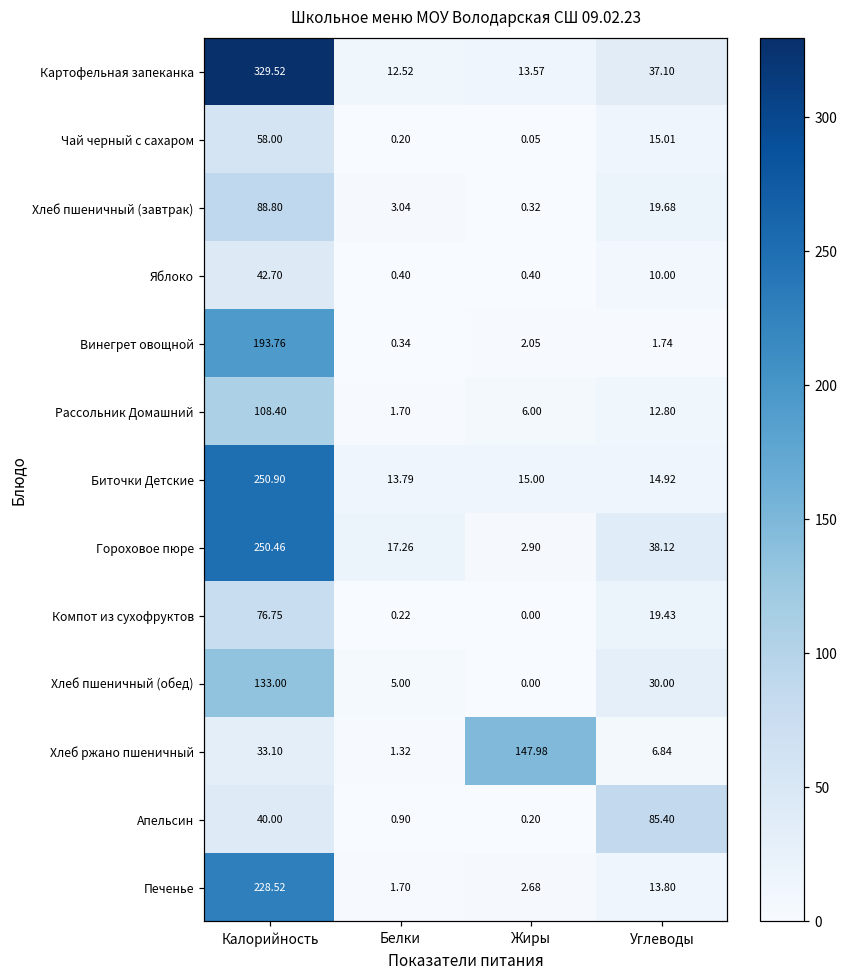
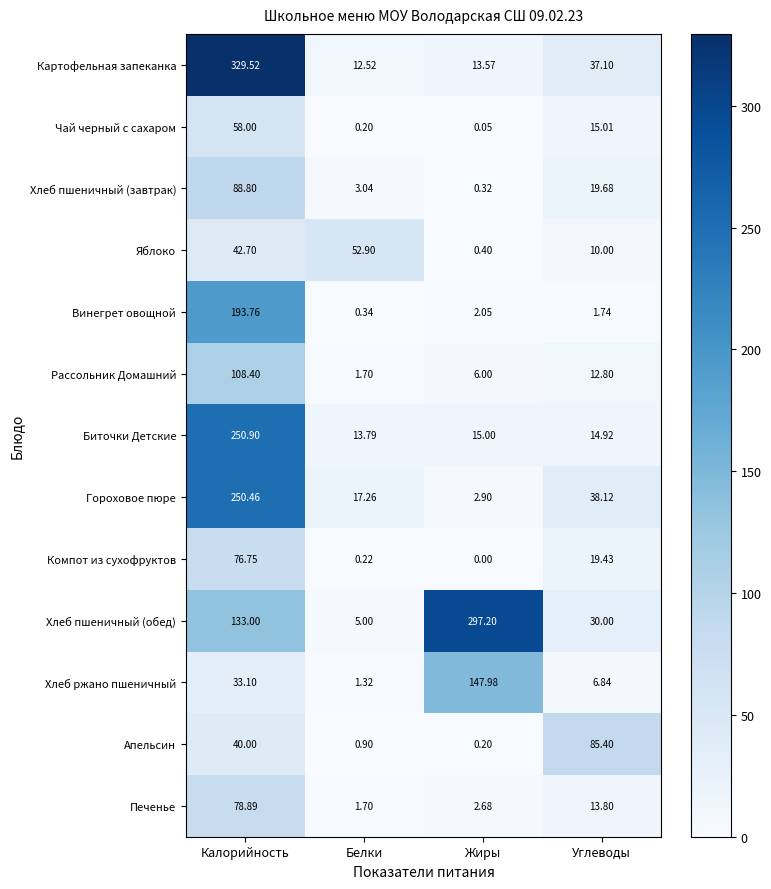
Яблоко, Белки: 0.40 -> 52.90
Хлеб пшеничный (обед), Жиры: 0.00 -> 297.20
Печенье, Калорийность: 228.52 -> 78.89
